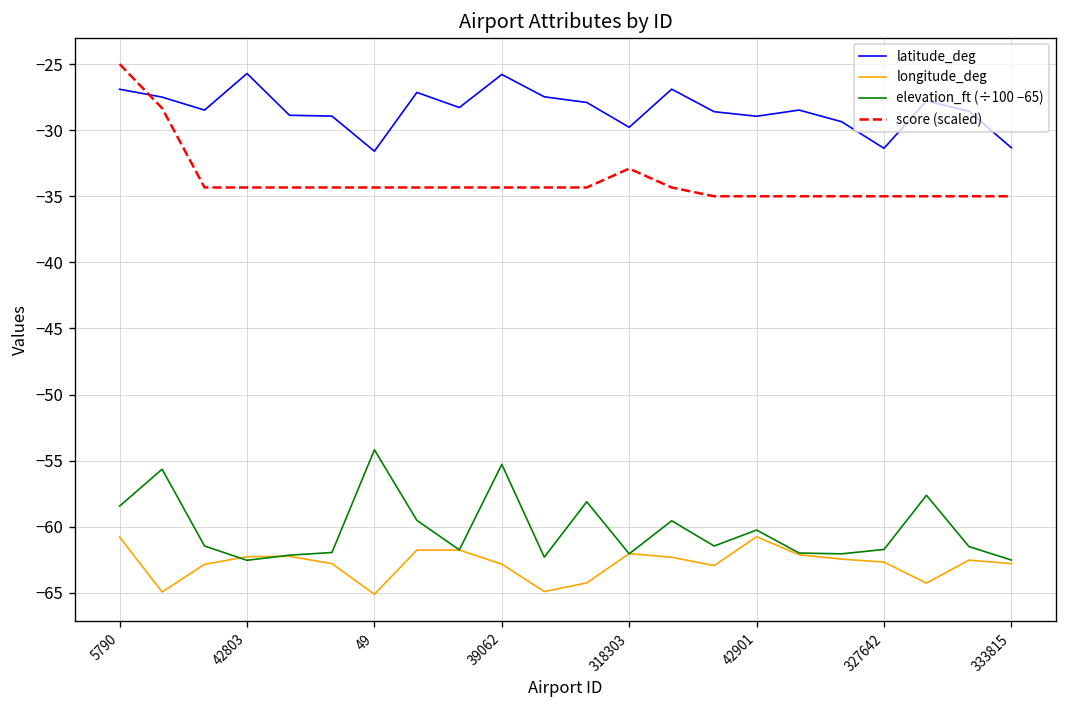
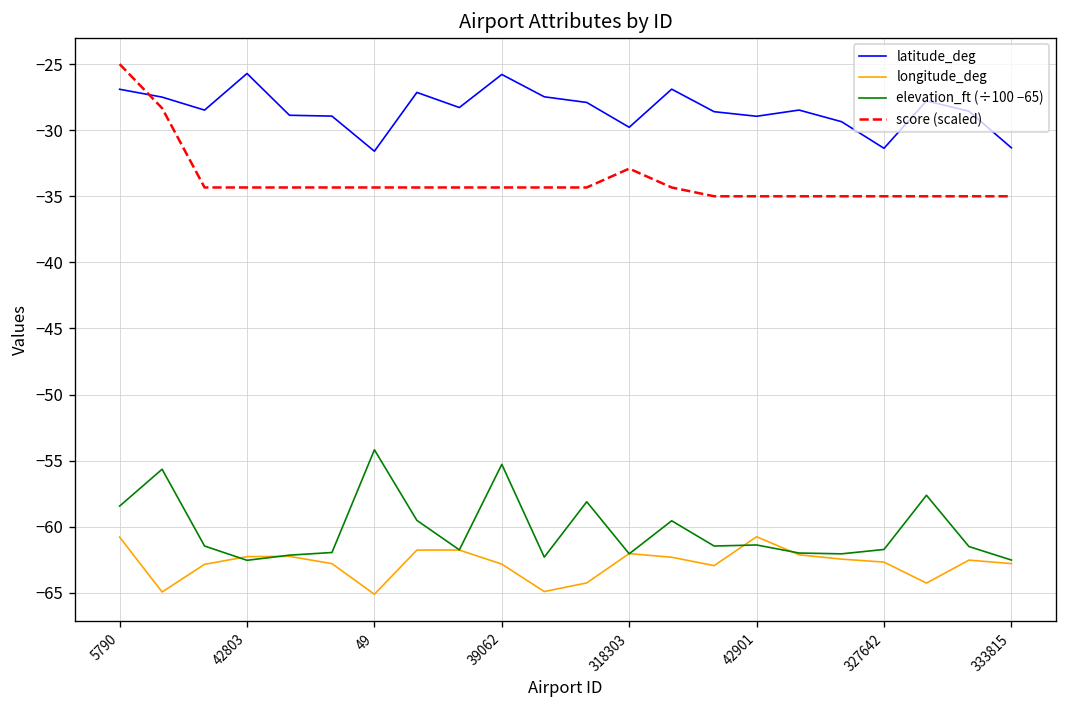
elevation_ft (÷100 −65), 42901: -60.3 -> -61.4
